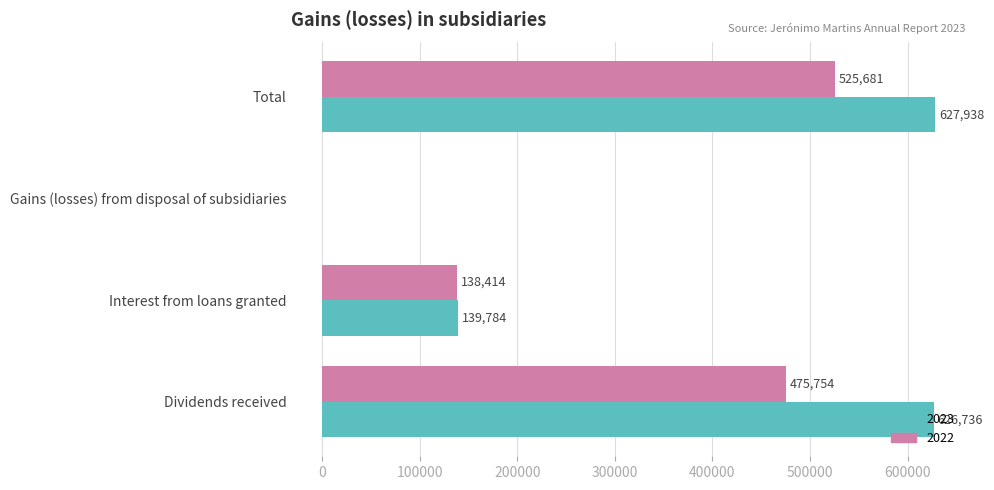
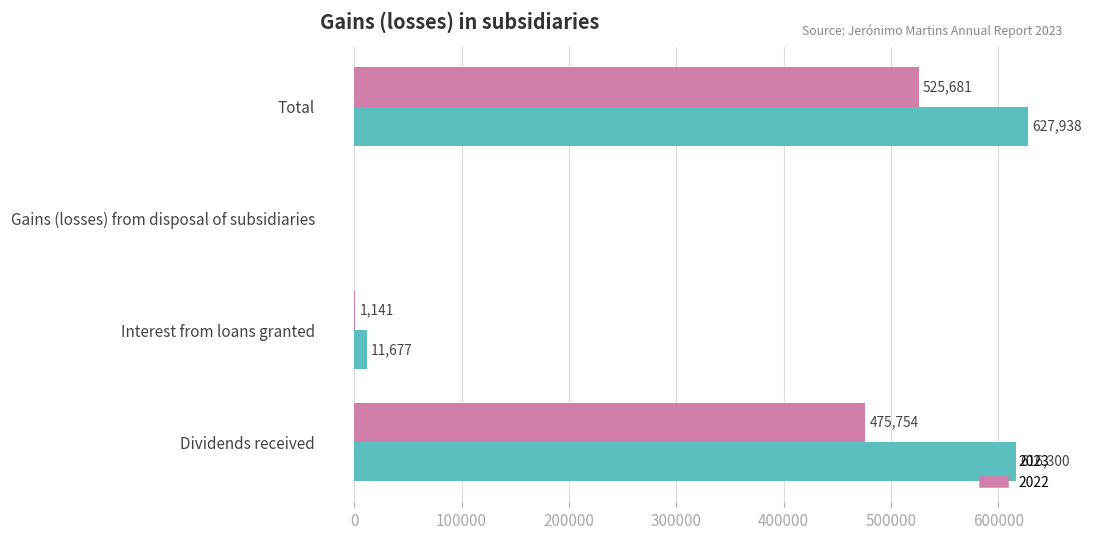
2022, Interest from loans granted: 138,414 -> 1,141
2023, Interest from loans granted: 139,784 -> 11,677
2023, Dividends received: 626,736 -> 616,300
